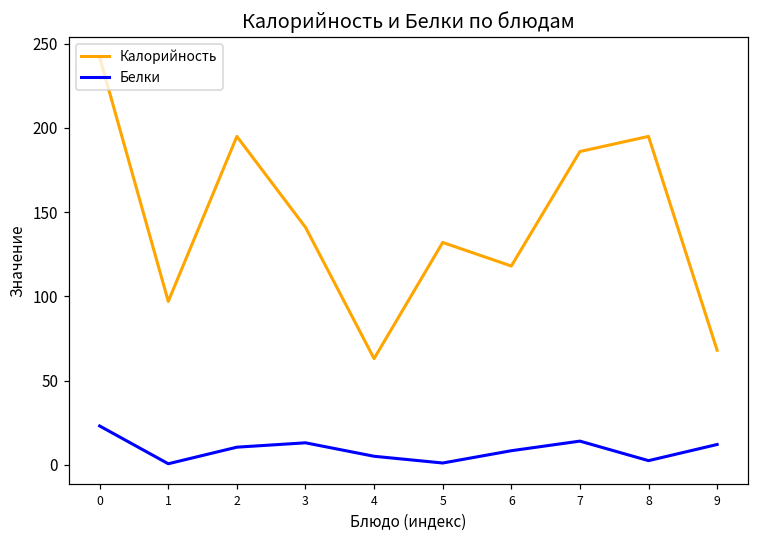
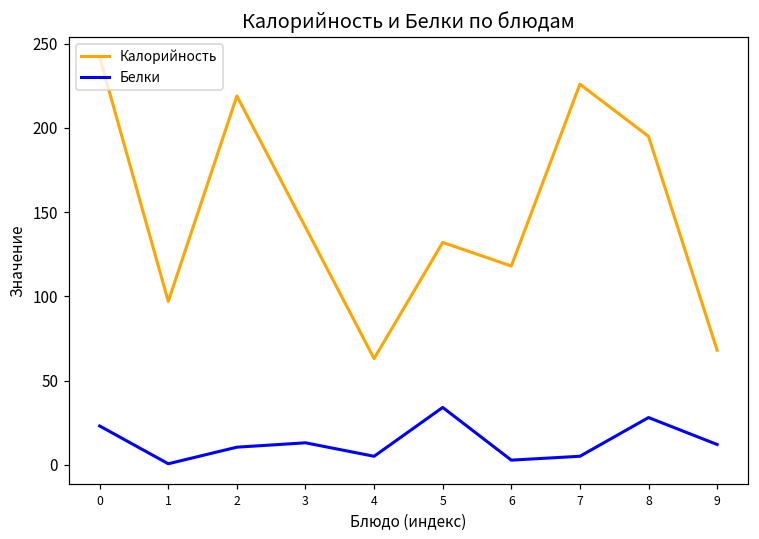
Калорийность, 2: 195 -> 219
Белки, 5: 1 -> 34
Белки, 6: 8 -> 3
Калорийность, 7: 186 -> 226
Белки, 7: 14 -> 5
Белки, 8: 2 -> 28
